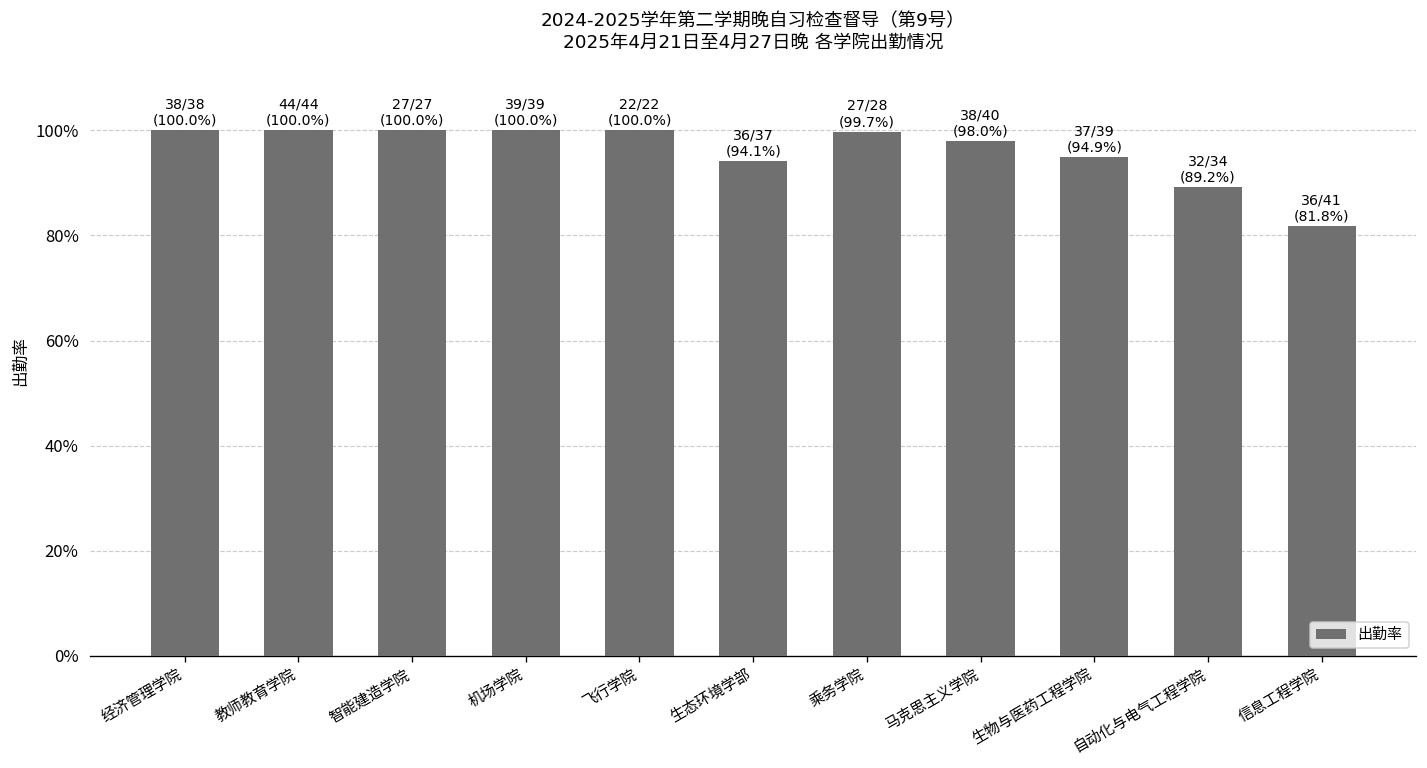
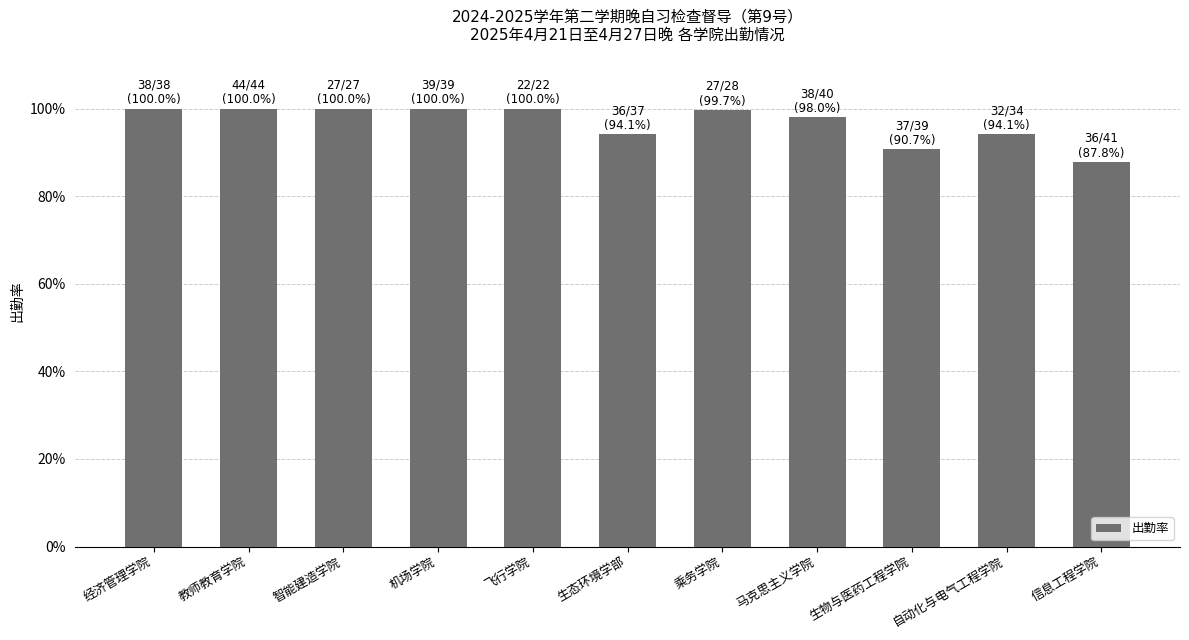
生物与医药工程学院: (94.9%) -> (90.7%)
自动化与电气工程学院: (89.2%) -> (94.1%)
信息工程学院: (81.8%) -> (87.8%)
